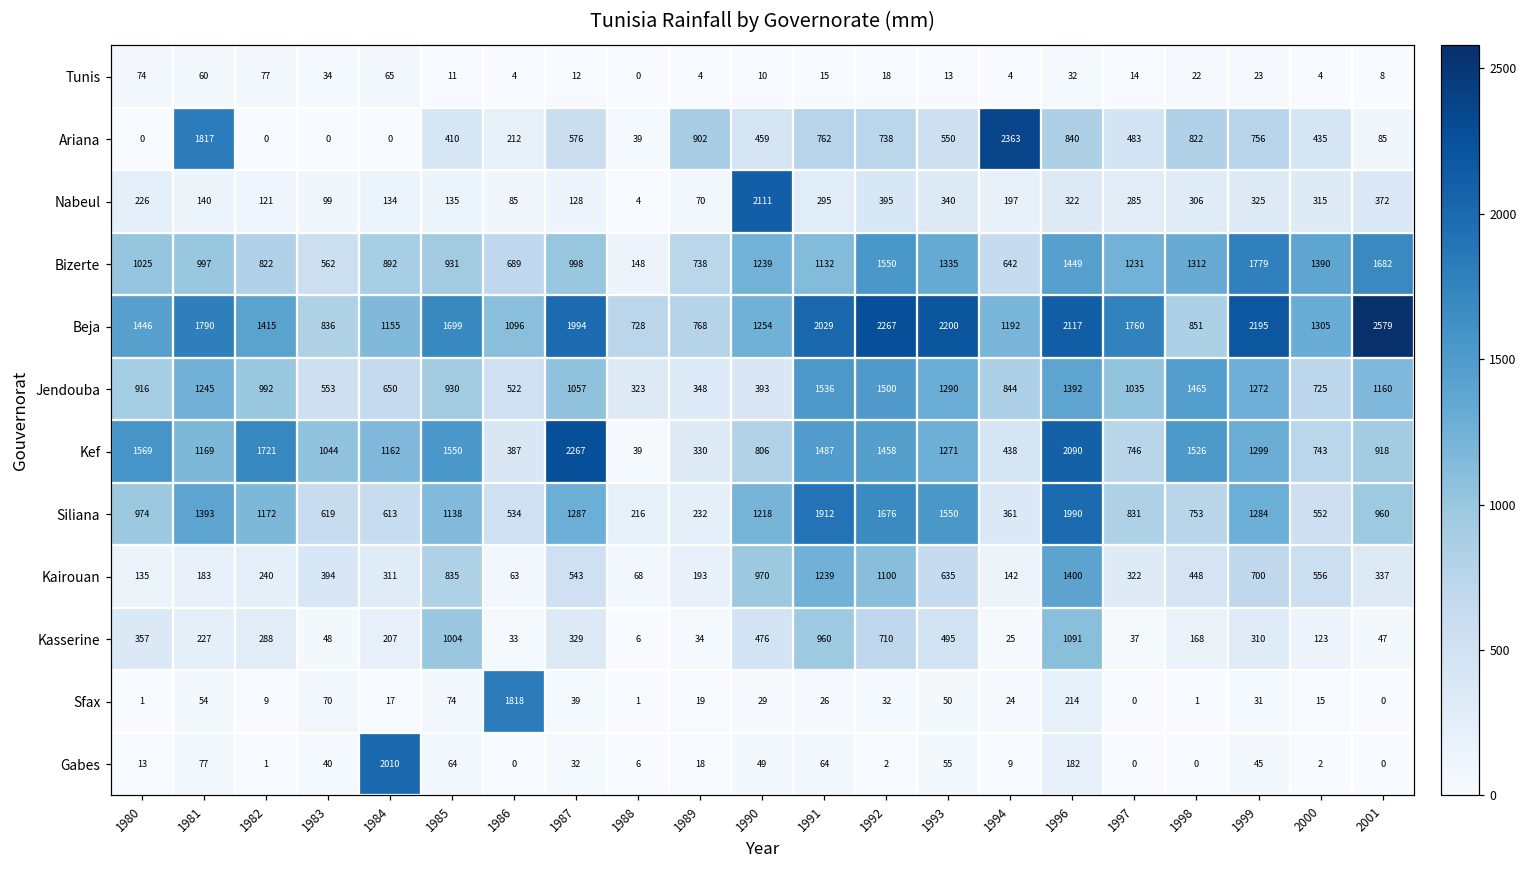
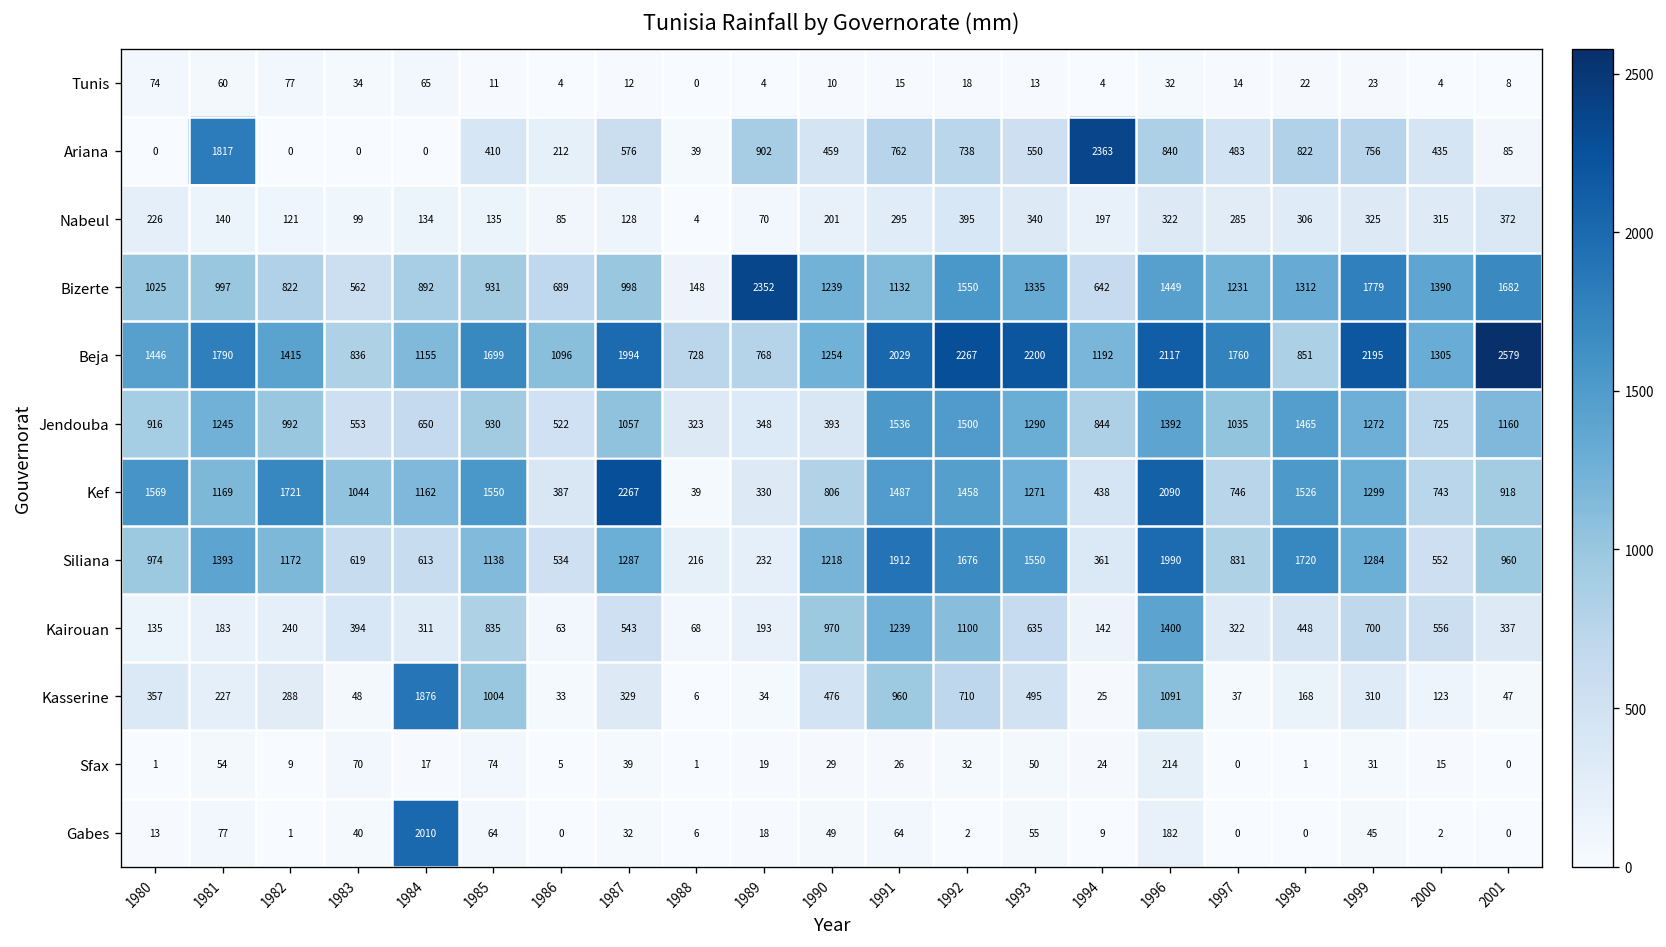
Nabeul, 1990: 2111 -> 201
Bizerte, 1989: 738 -> 2352
Siliana, 1998: 753 -> 1720
Kasserine, 1984: 207 -> 1876
Sfax, 1986: 1818 -> 5
